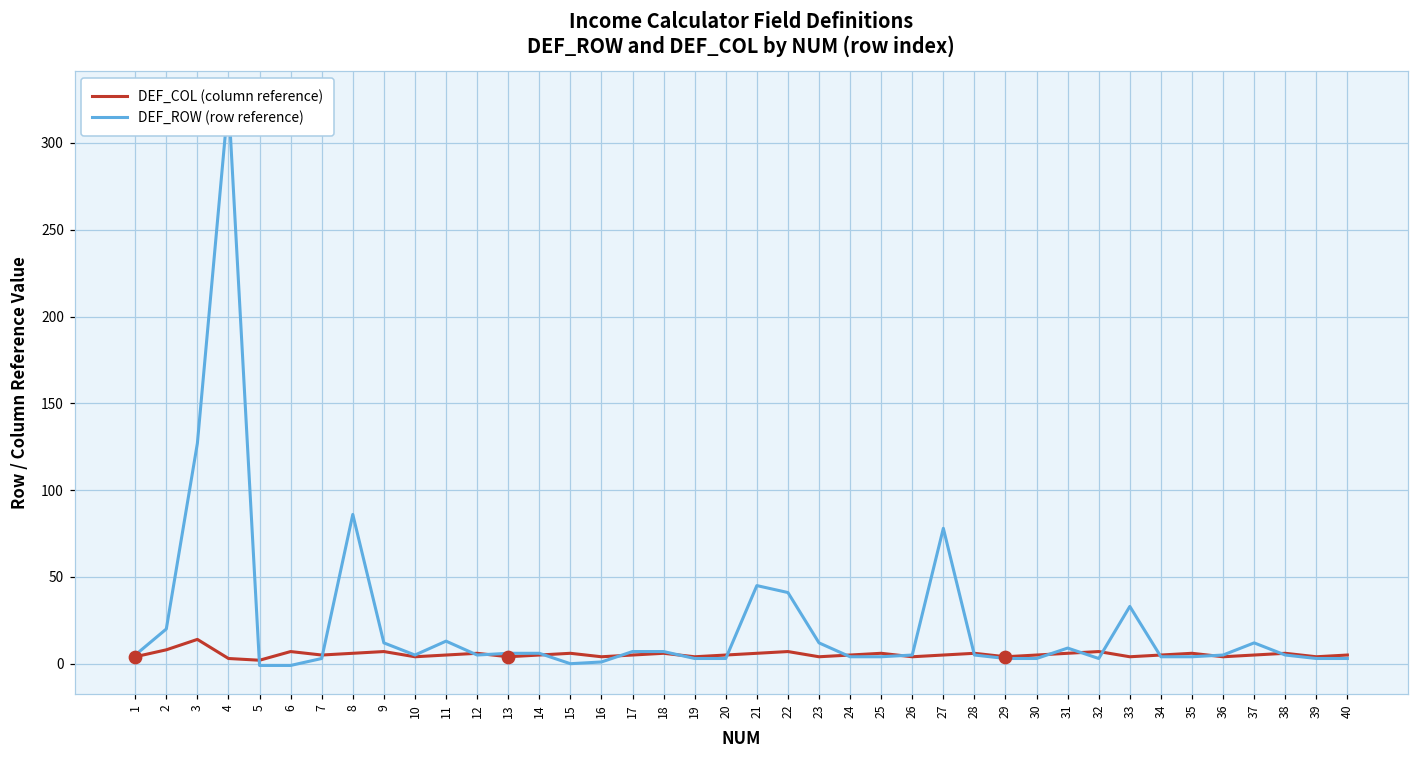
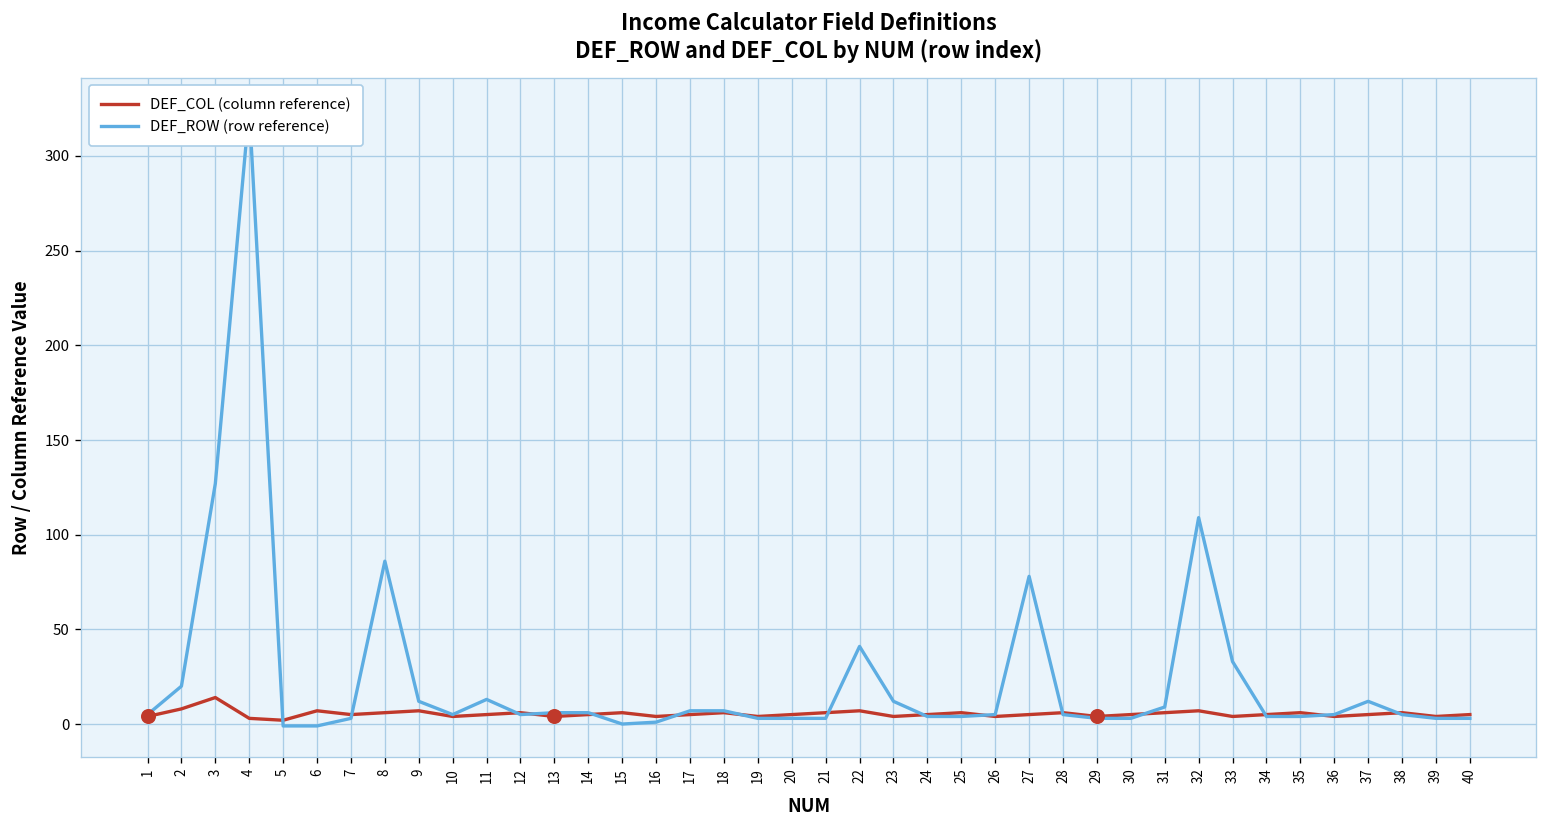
DEF_ROW (row reference), 21: 45 -> 3
DEF_ROW (row reference), 32: 3 -> 109
